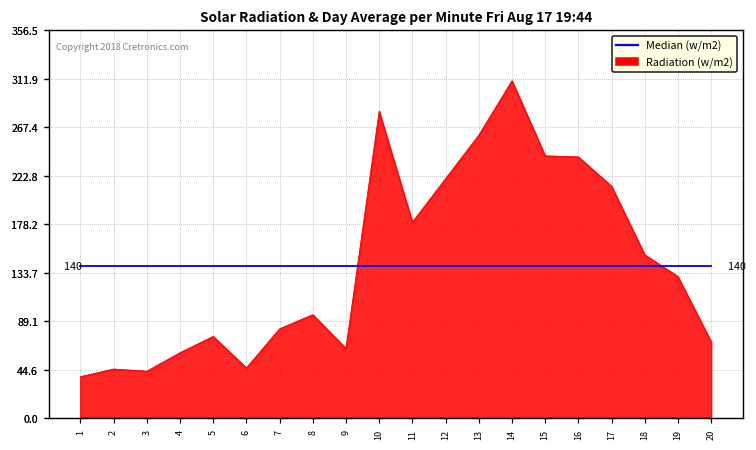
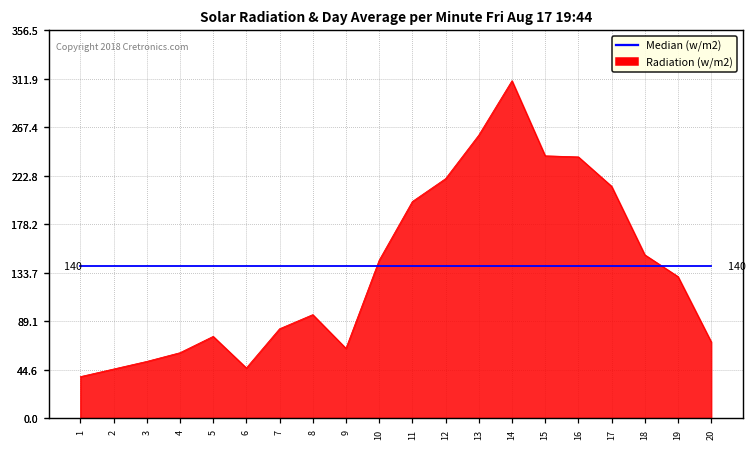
Radiation (w/m2), 3: 40 -> 50
Radiation (w/m2), 10: 280 -> 150
Radiation (w/m2), 11: 180 -> 200
